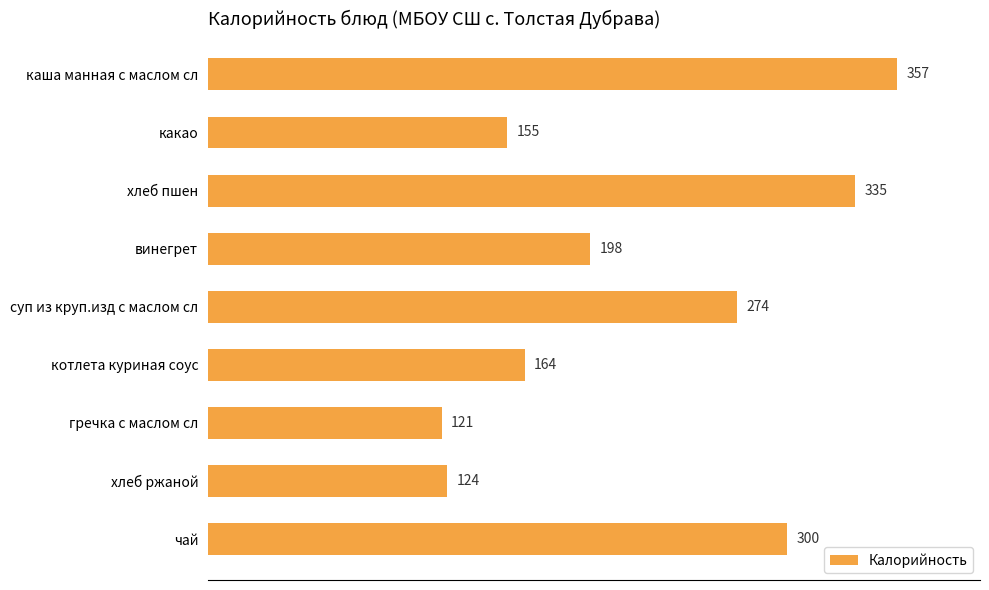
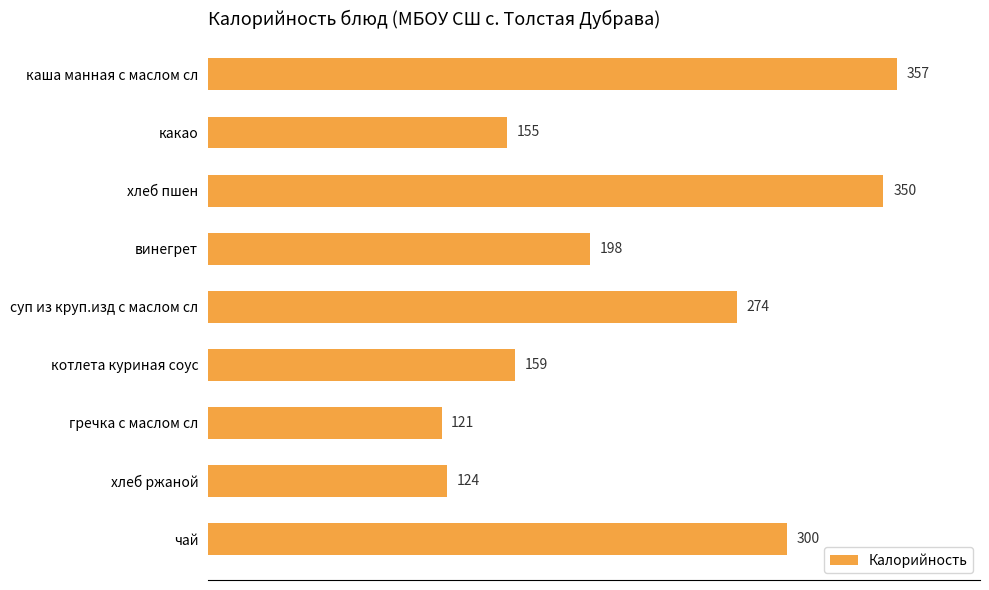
хлеб пшен: 335 -> 350
котлета куриная соус: 164 -> 159
